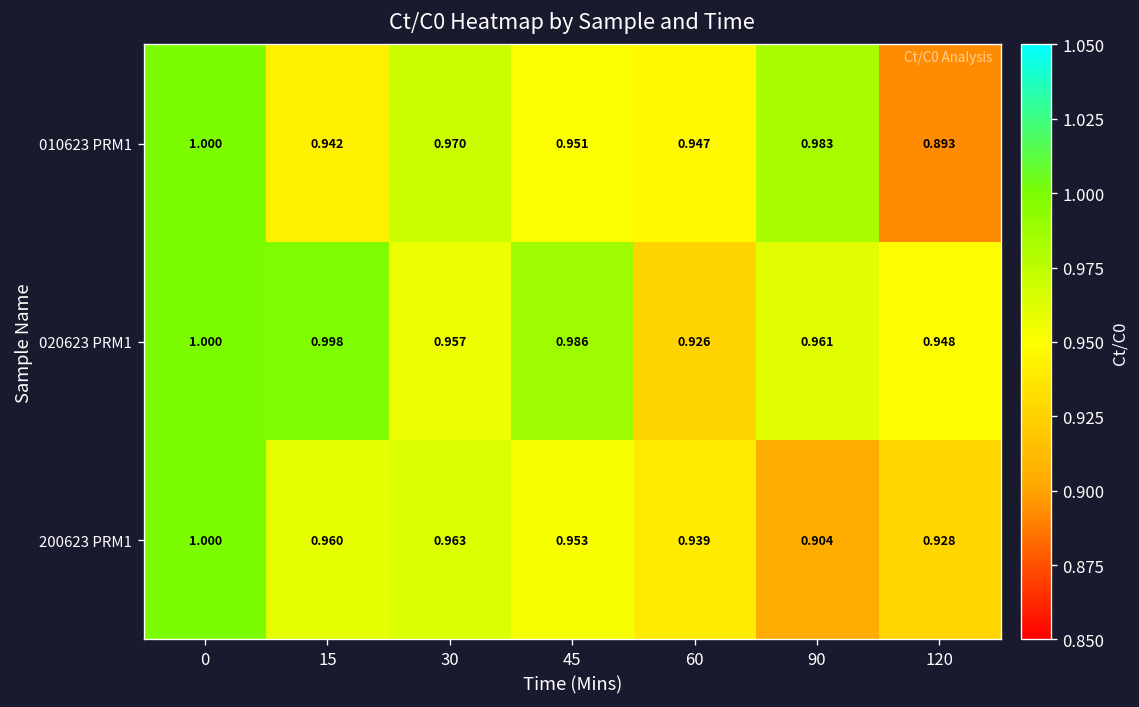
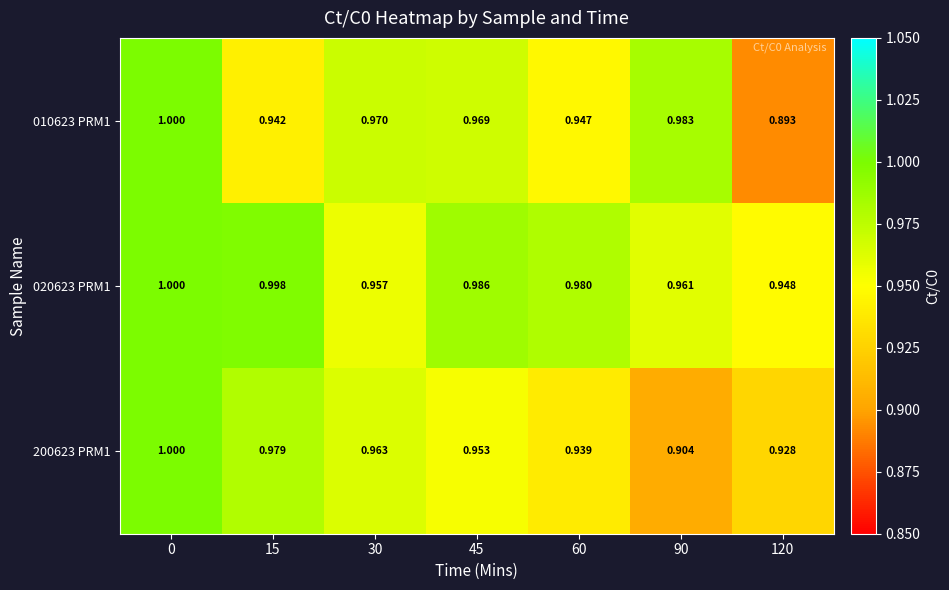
010623 PRM1, 45: 0.951 -> 0.969
020623 PRM1, 60: 0.926 -> 0.980
200623 PRM1, 15: 0.960 -> 0.979
